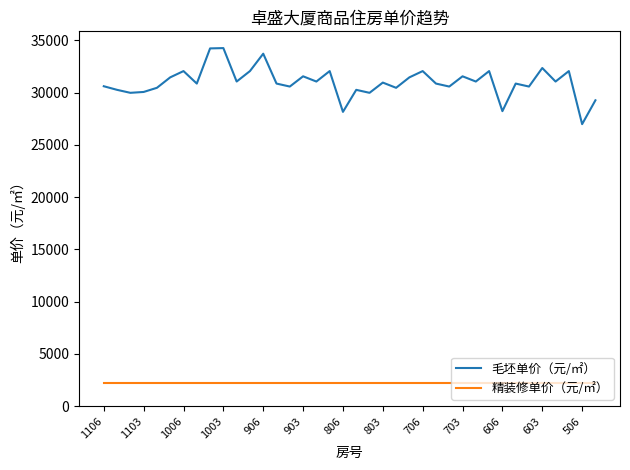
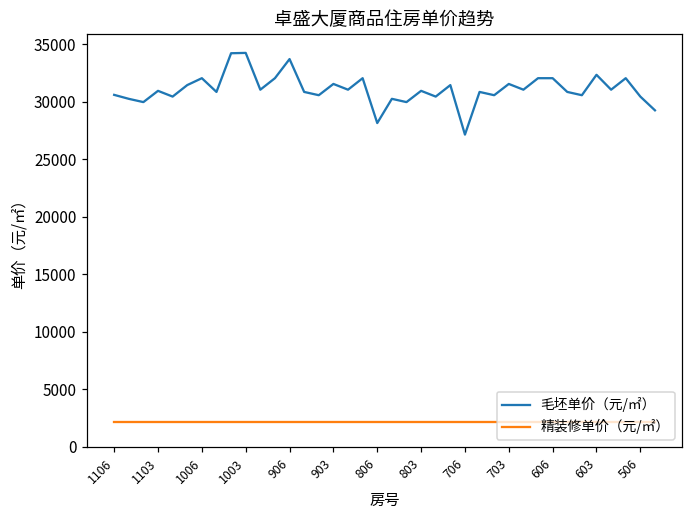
毛坯单价（元/㎡）, 1103: 30100 -> 31000
毛坯单价（元/㎡）, 706: 32100 -> 27200
毛坯单价（元/㎡）, 606: 28200 -> 32100
毛坯单价（元/㎡）, 506: 27000 -> 30500
